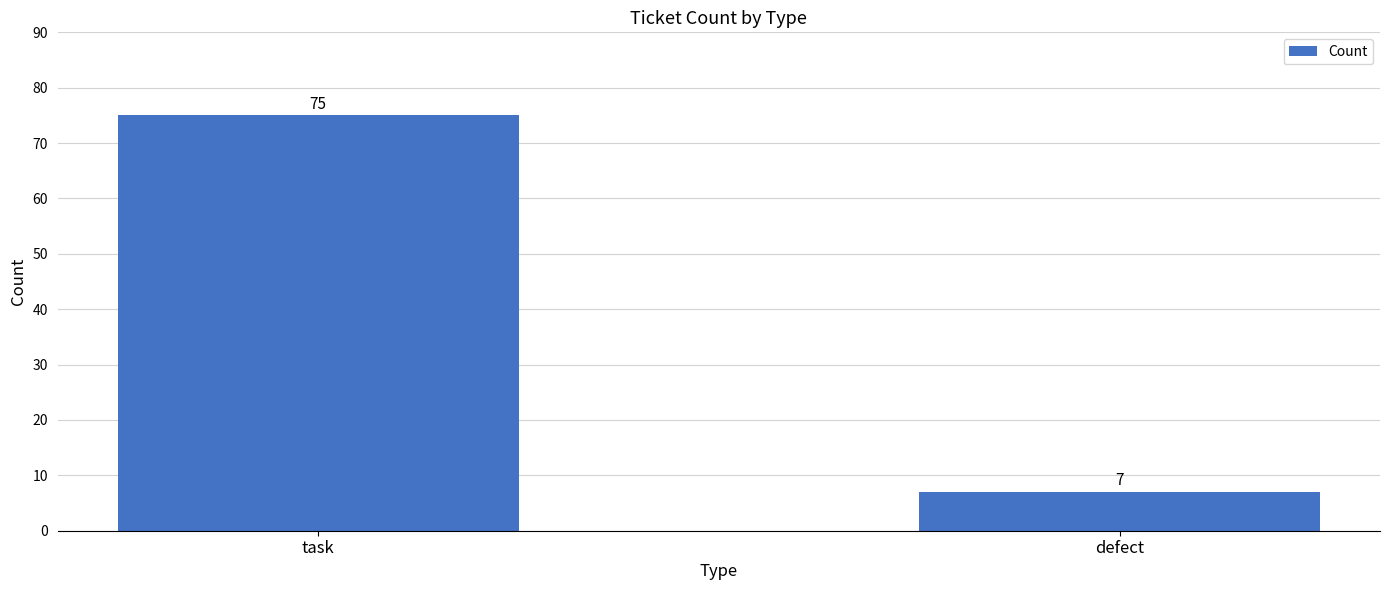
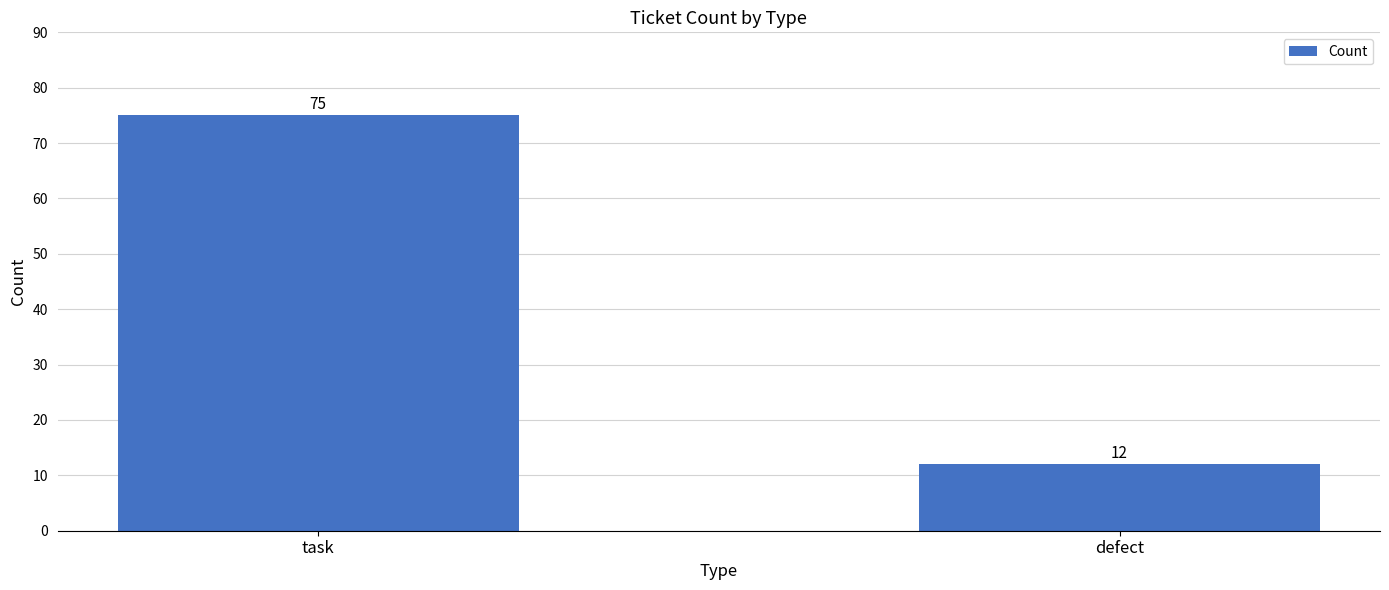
defect: 7 -> 12
